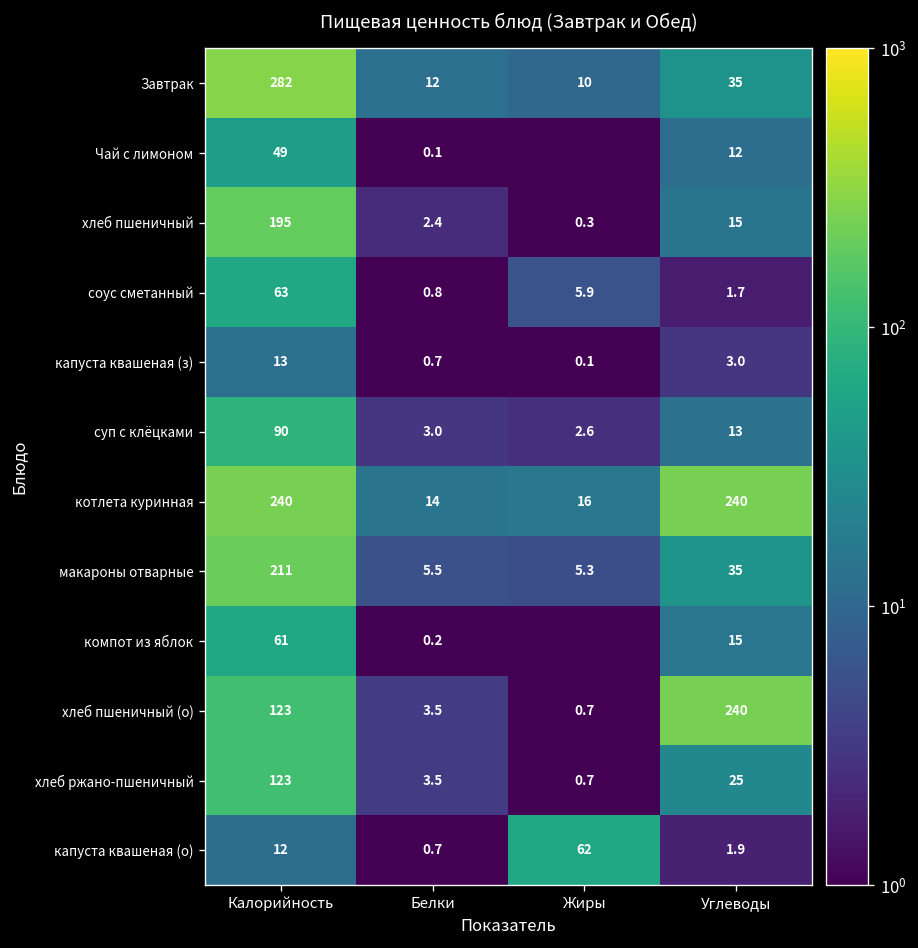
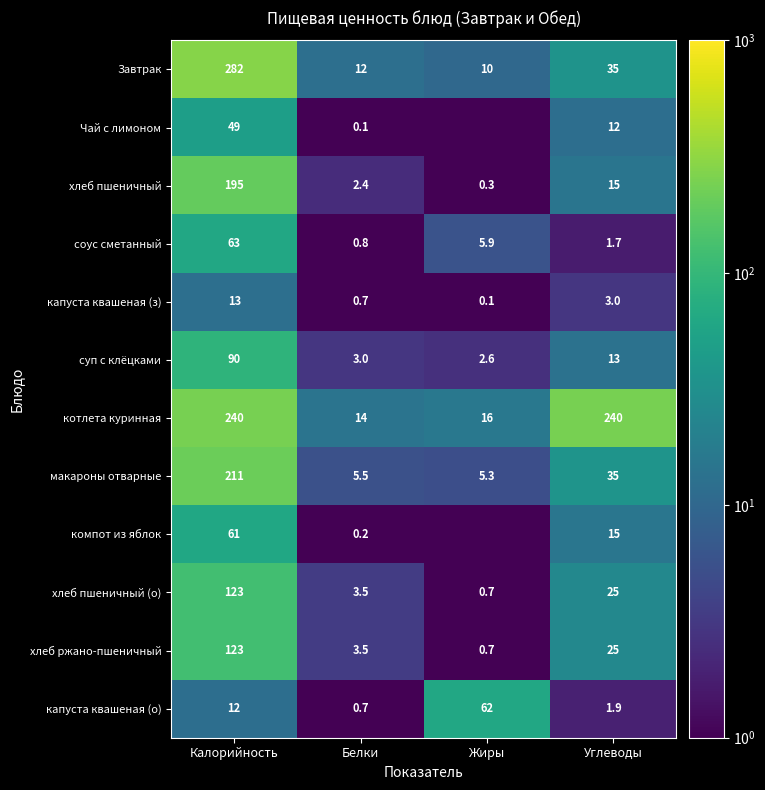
хлеб пшеничный (о), Углеводы: 240 -> 25
